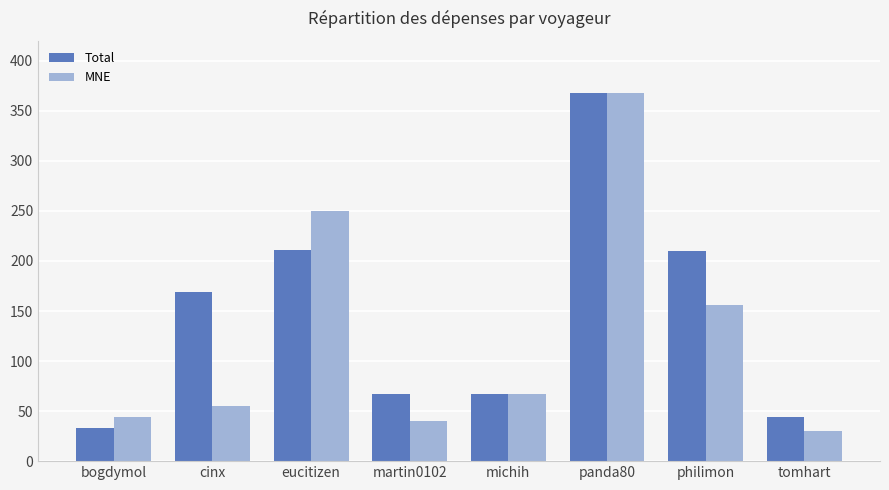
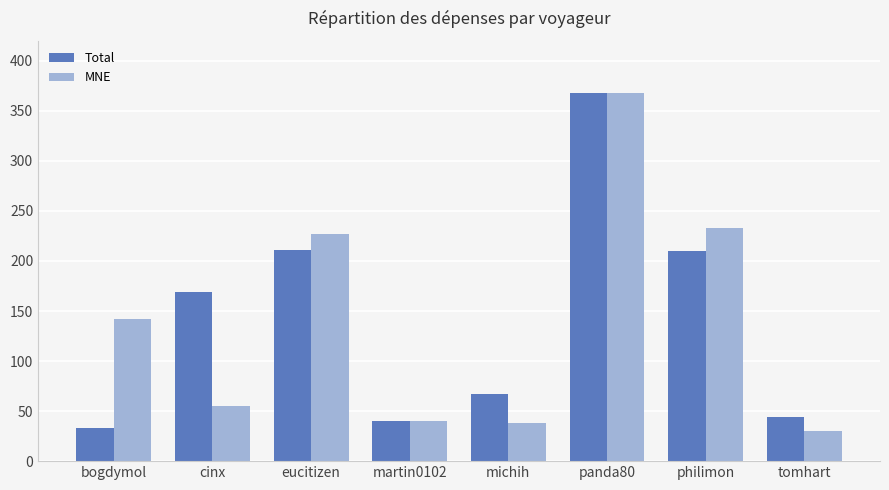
MNE, bogdymol: 44 -> 142
MNE, eucitizen: 250 -> 227
Total, martin0102: 67 -> 40
MNE, michih: 67 -> 38
MNE, philimon: 156 -> 232
